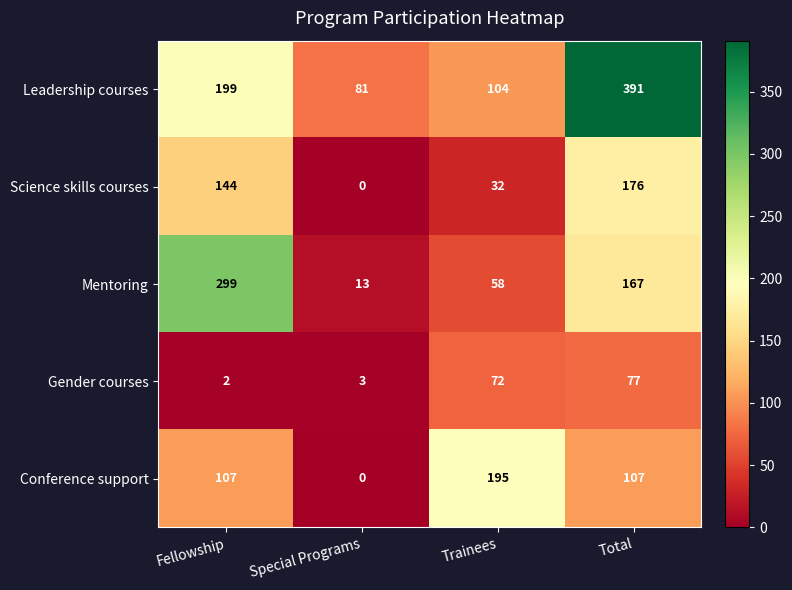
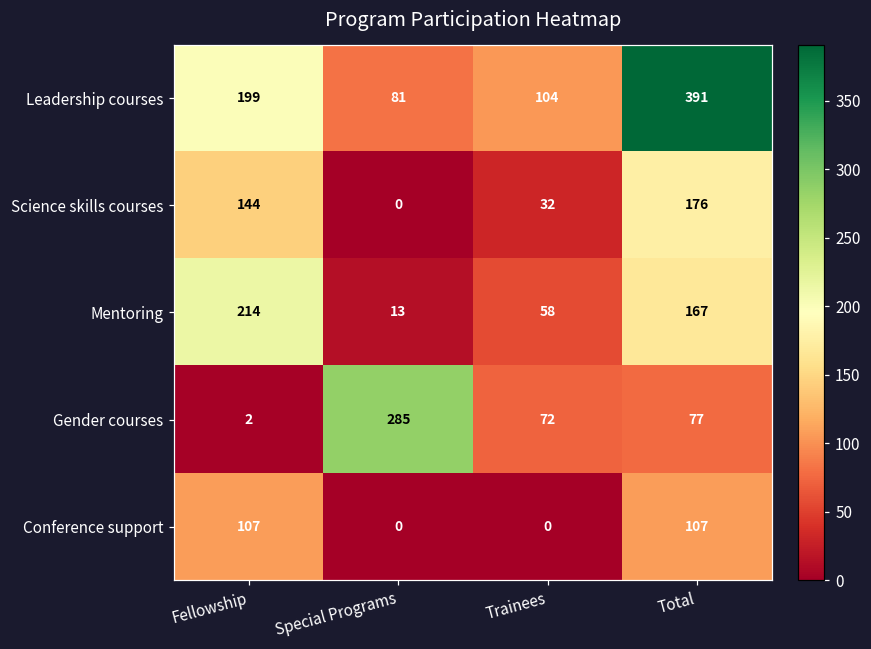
Mentoring, Fellowship: 299 -> 214
Gender courses, Special Programs: 3 -> 285
Conference support, Trainees: 195 -> 0
